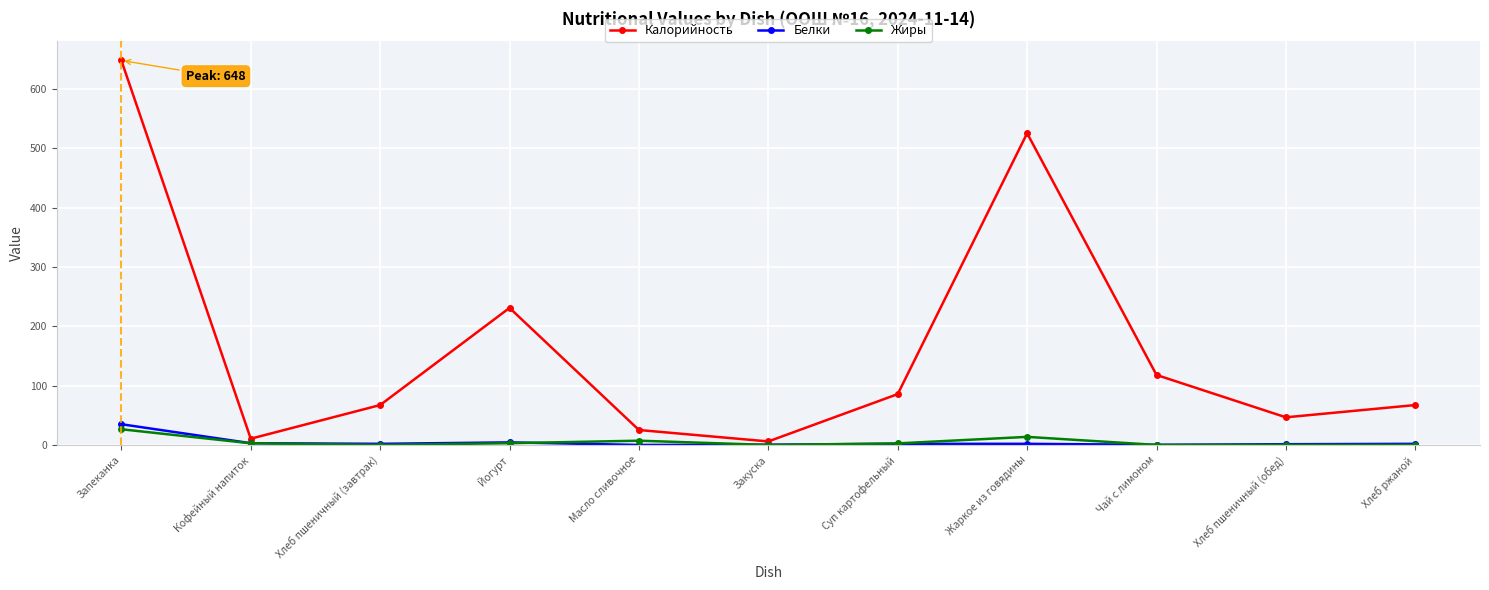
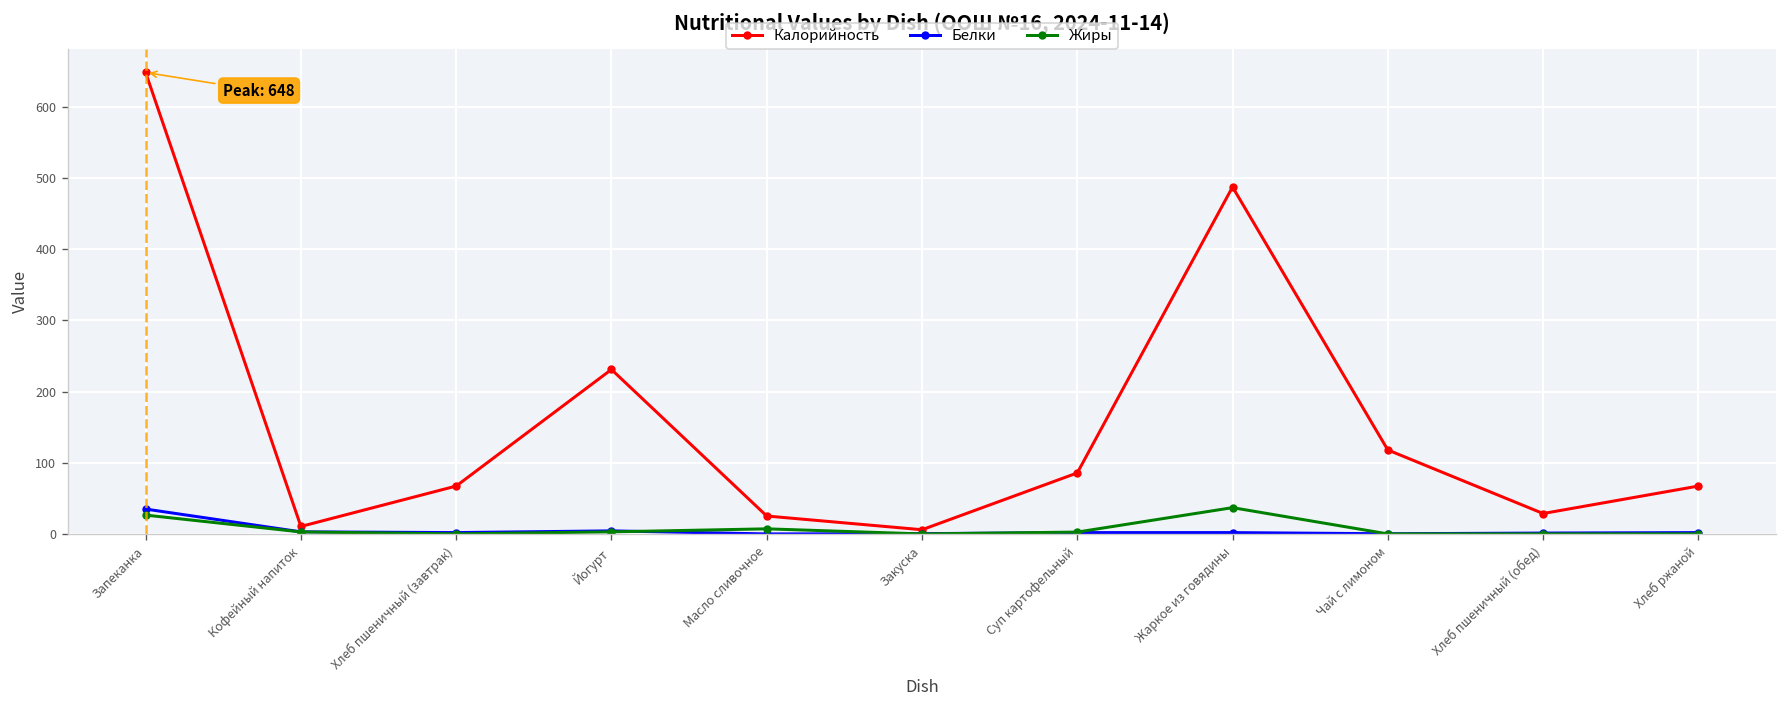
Калорийность, Жаркое из говядины: 530 -> 490
Жиры, Жаркое из говядины: 10 -> 40
Калорийность, Хлеб пшеничный (обед): 50 -> 30
